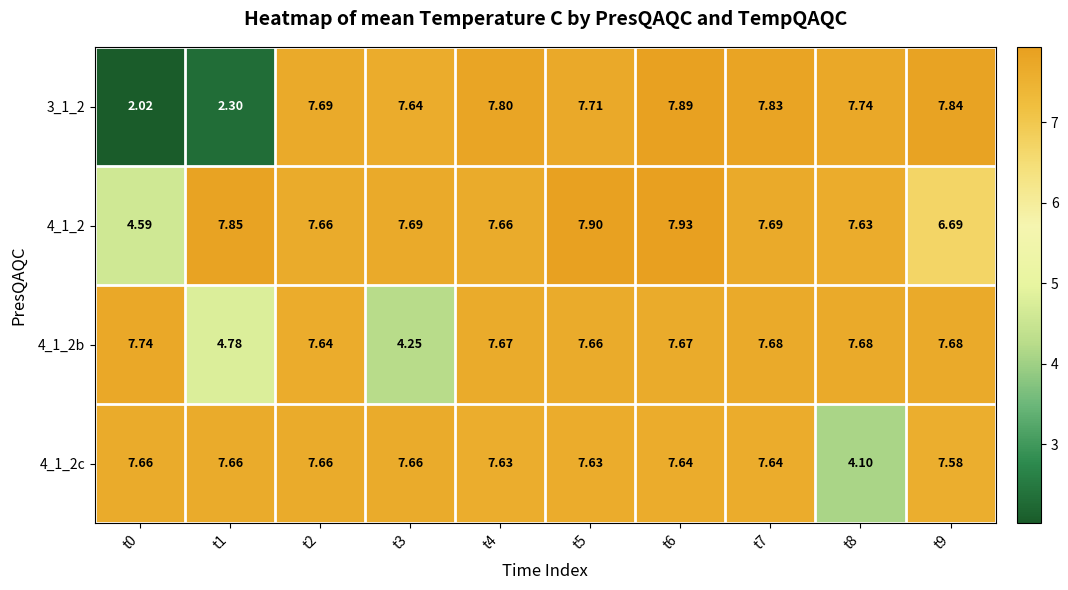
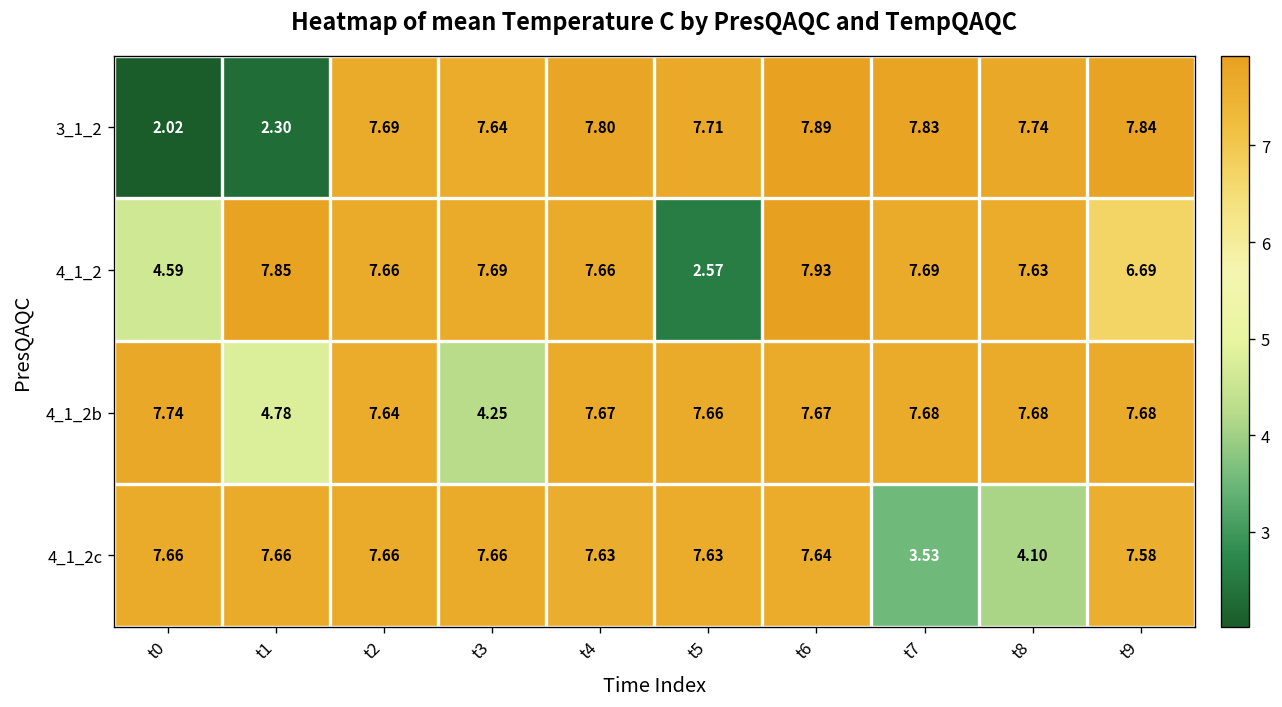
4_1_2, t5: 7.90 -> 2.57
4_1_2c, t7: 7.64 -> 3.53
